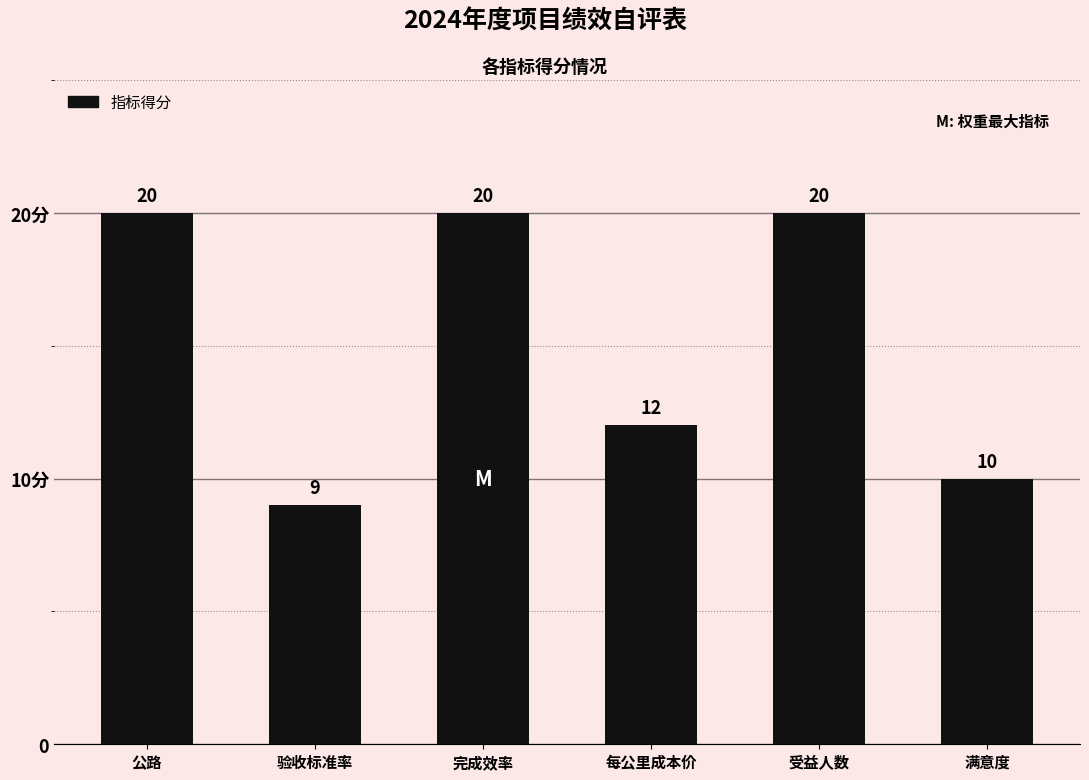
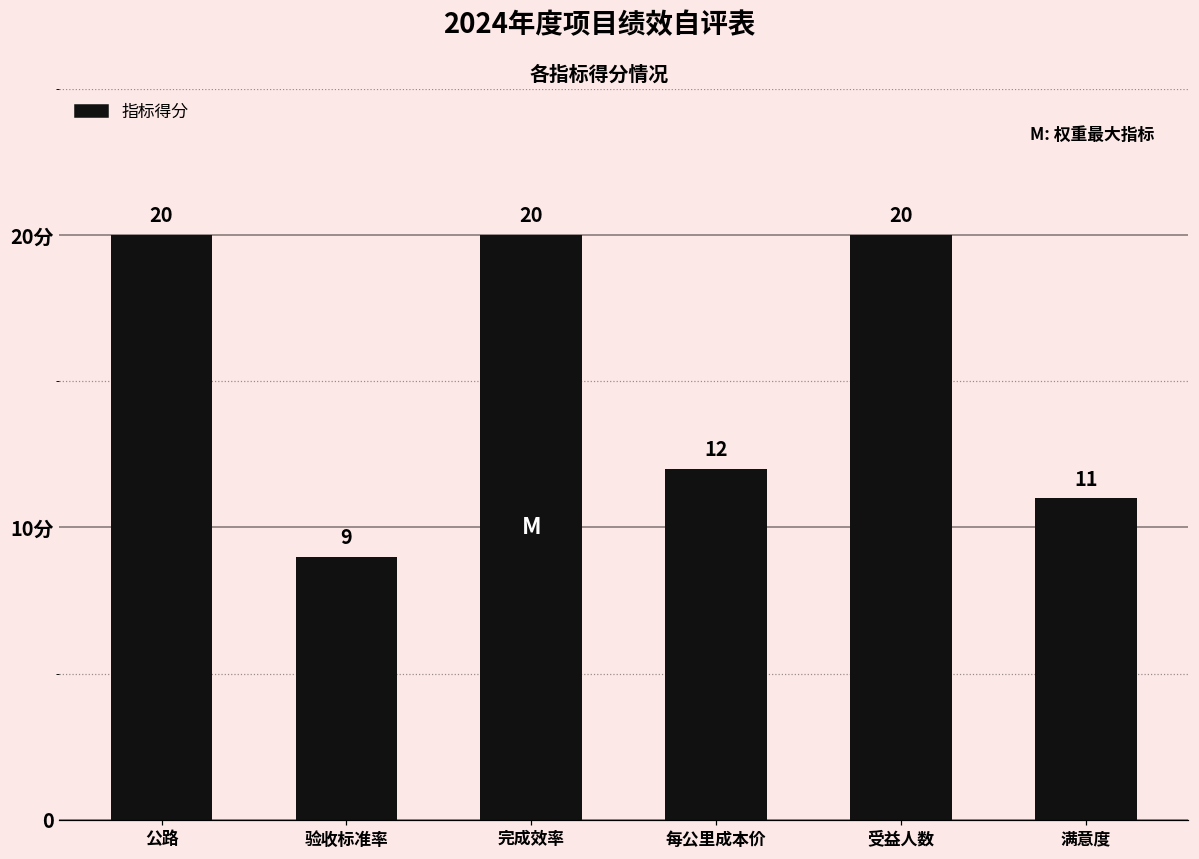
满意度: 10 -> 11
